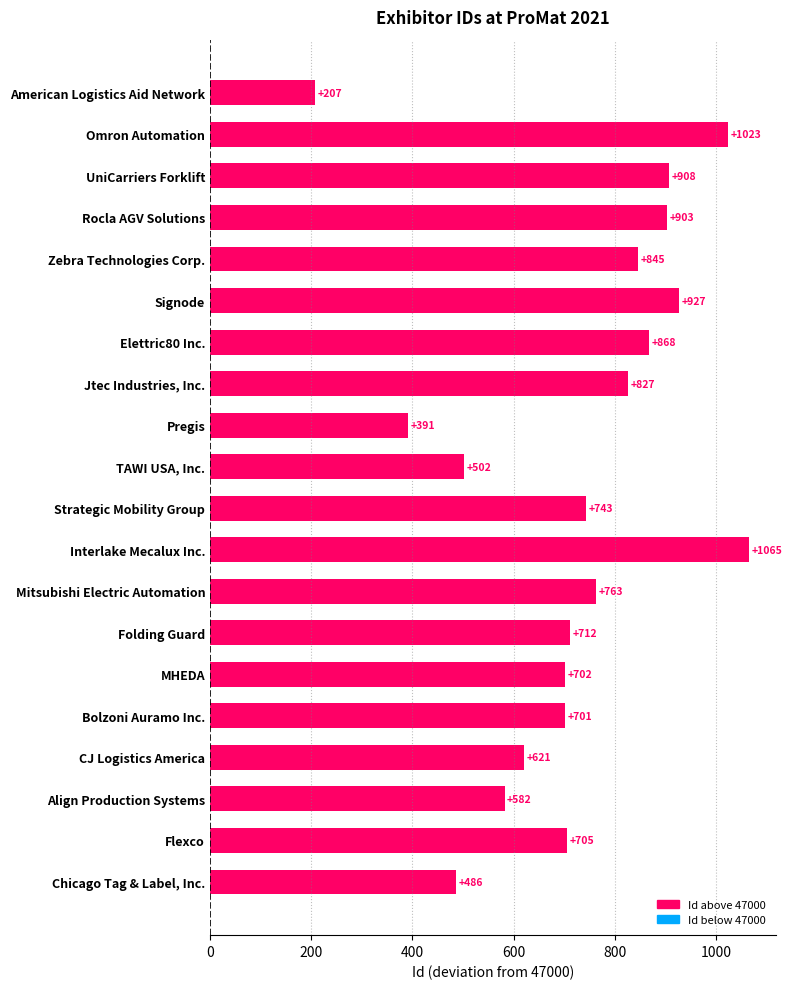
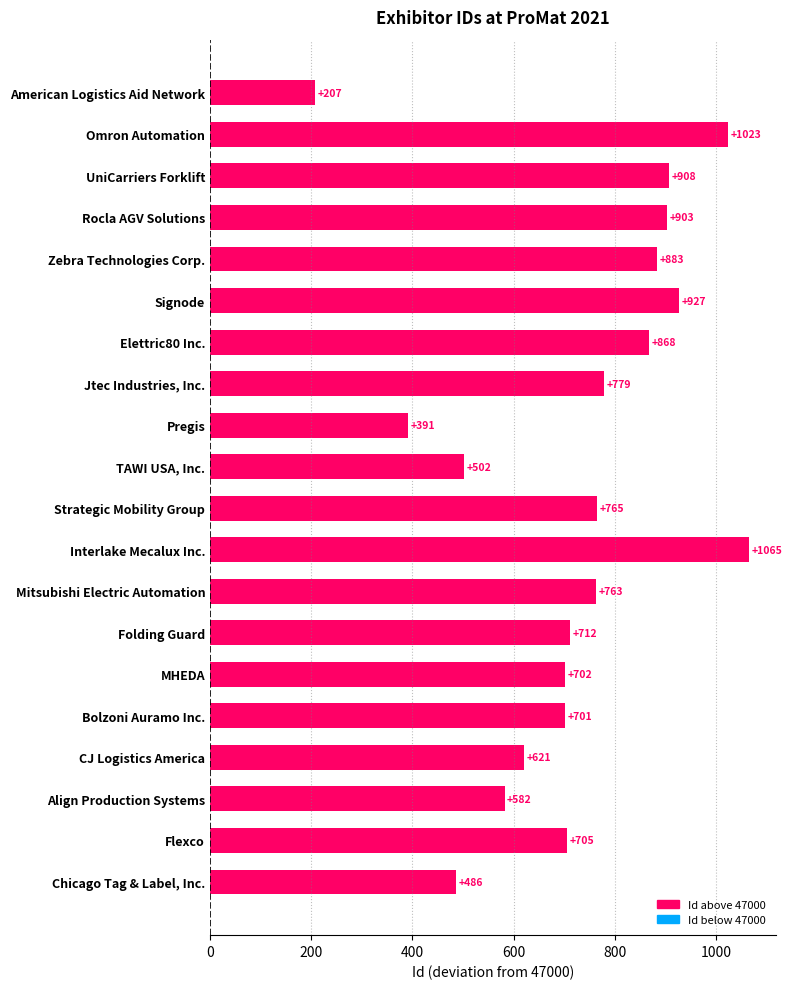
Zebra Technologies Corp.: +845 -> +883
Jtec Industries, Inc.: +827 -> +779
Strategic Mobility Group: +743 -> +765
